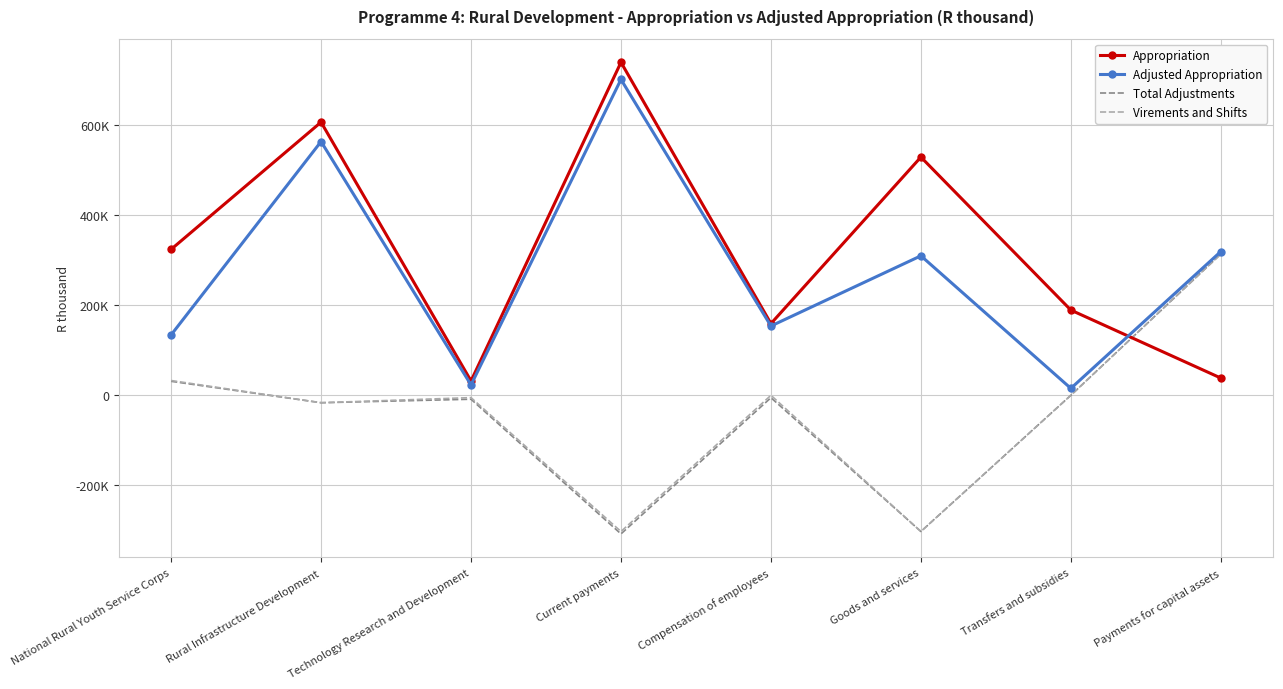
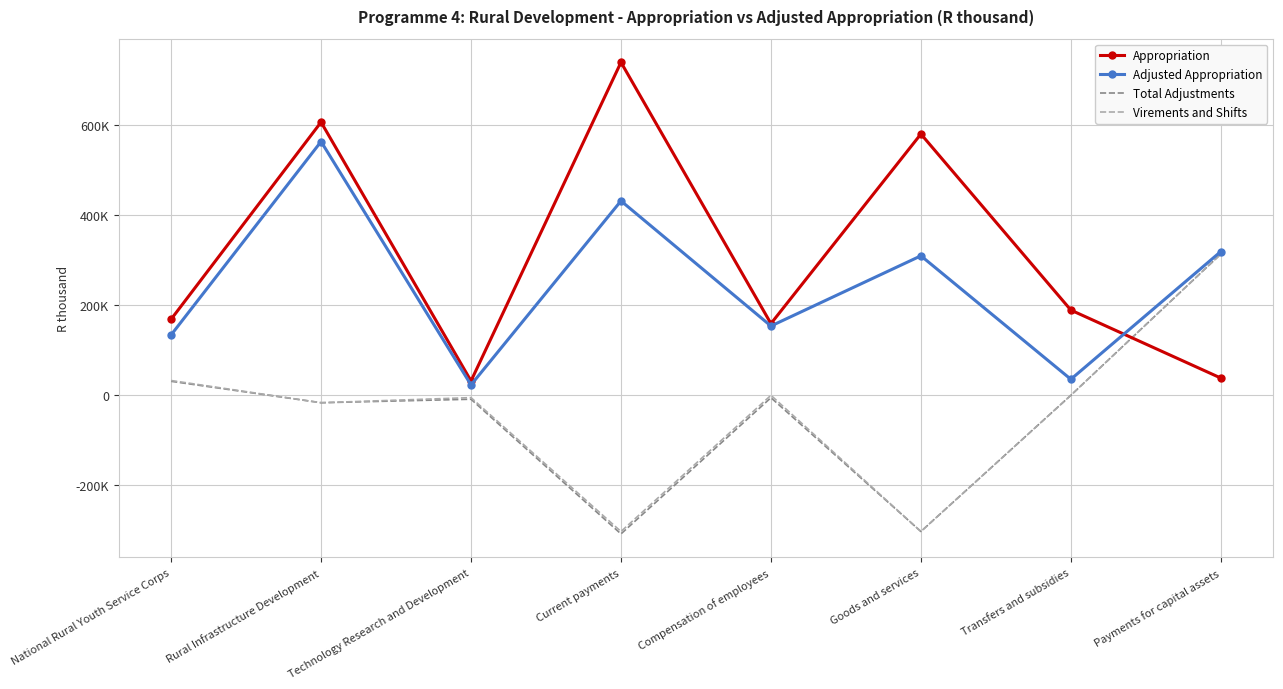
Appropriation, National Rural Youth Service Corps: 320000 -> 170000
Adjusted Appropriation, Current payments: 700000 -> 430000
Appropriation, Goods and services: 530000 -> 580000
Adjusted Appropriation, Transfers and subsidies: 20000 -> 40000
